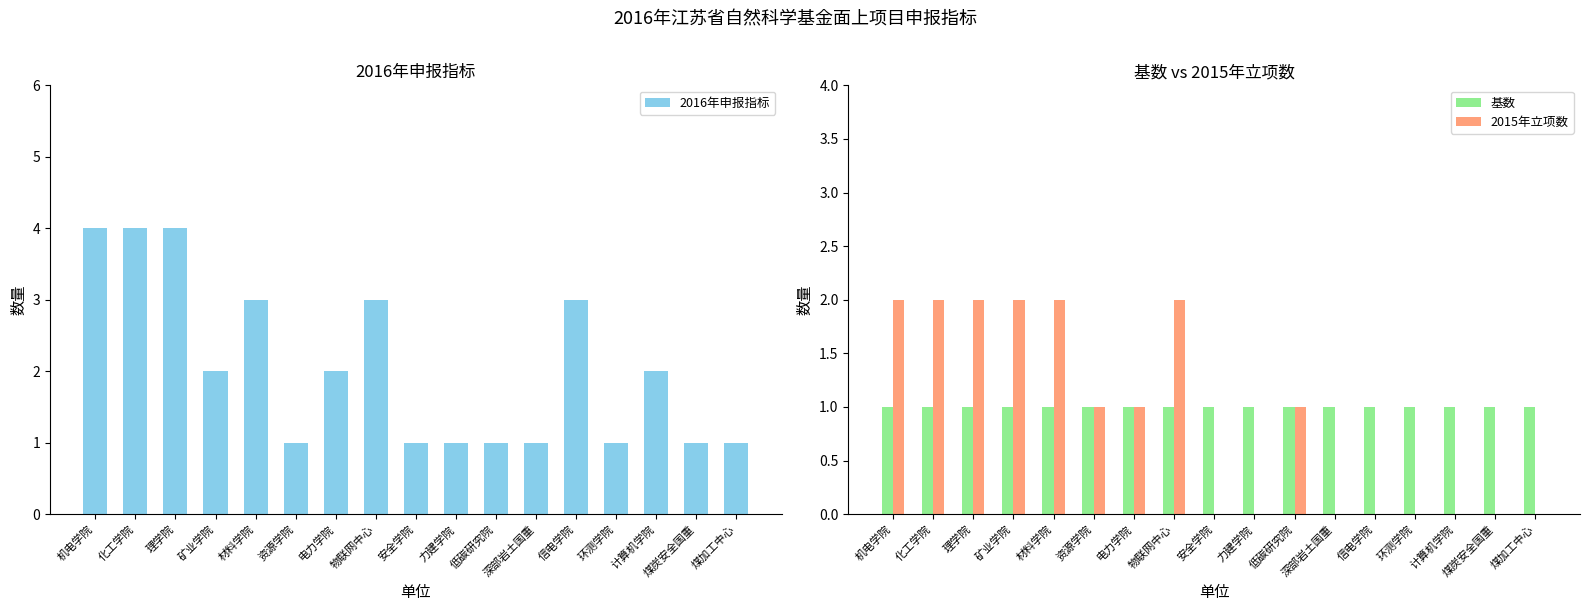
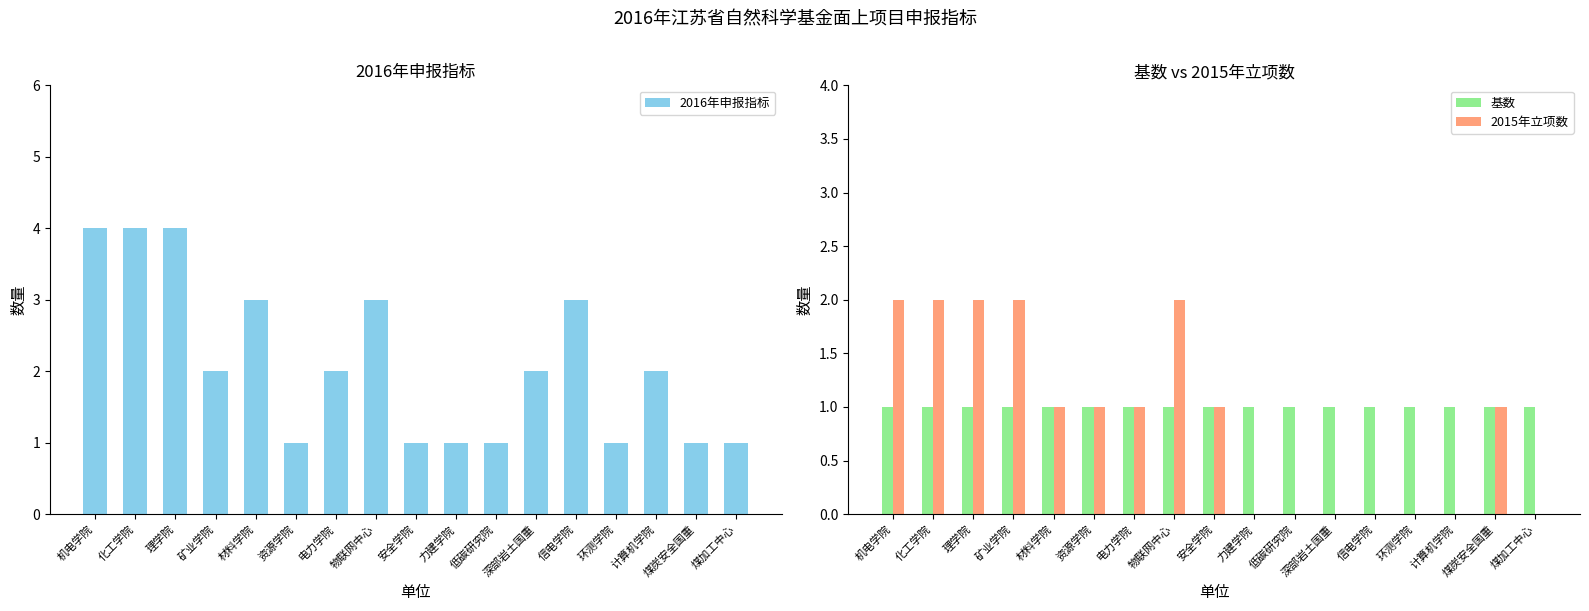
2016年申报指标, 深部岩土国重: 1 -> 2
基数 vs 2015年立项数, 2015年立项数, 材料学院: 2 -> 1
基数 vs 2015年立项数, 2015年立项数, 安全学院: 0 -> 1
基数 vs 2015年立项数, 2015年立项数, 低碳研究院: 1 -> 0
基数 vs 2015年立项数, 2015年立项数, 煤炭安全国重: 0 -> 1
